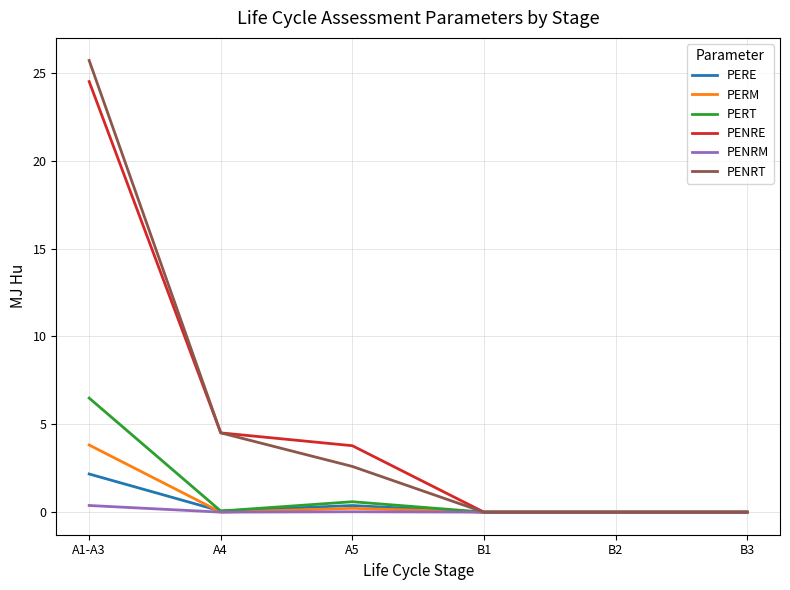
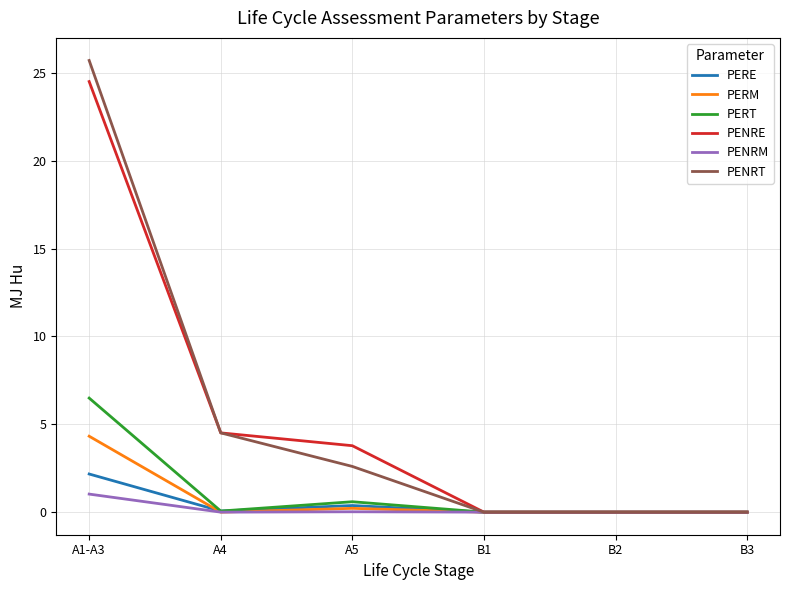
PERM, A1-A3: 3.8 -> 4.3
PENRM, A1-A3: 0.4 -> 1.0
